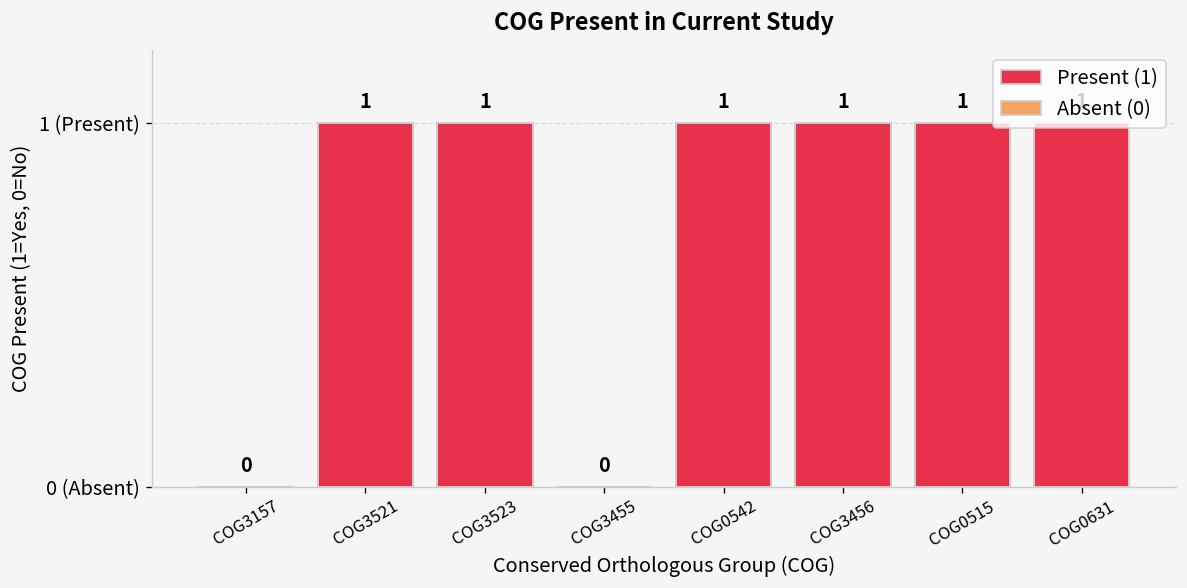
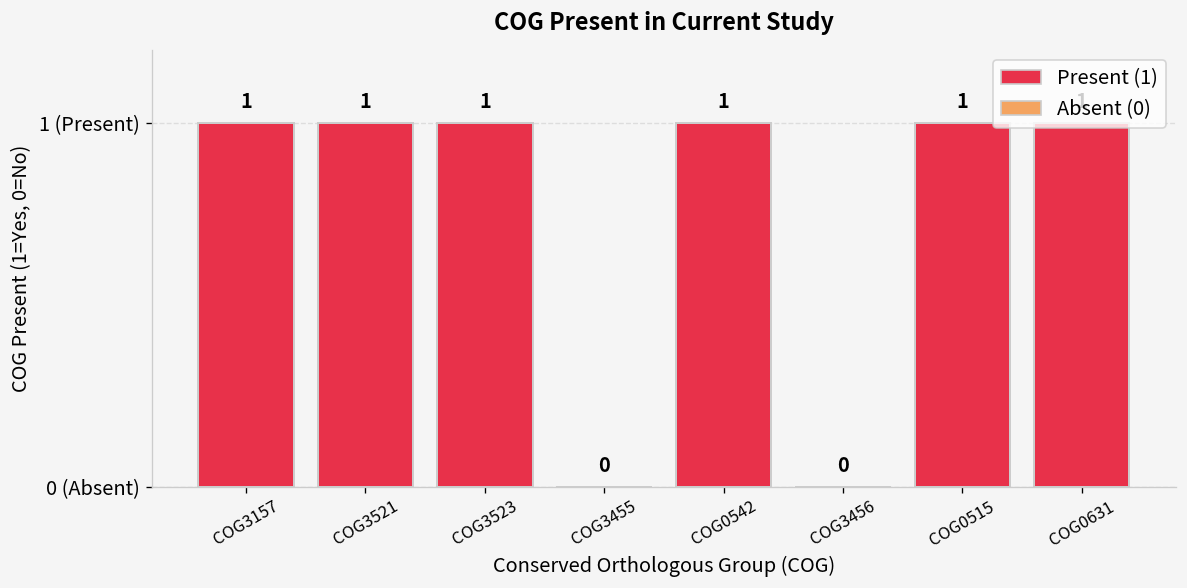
COG3157: 0 -> 1
COG3456: 1 -> 0
